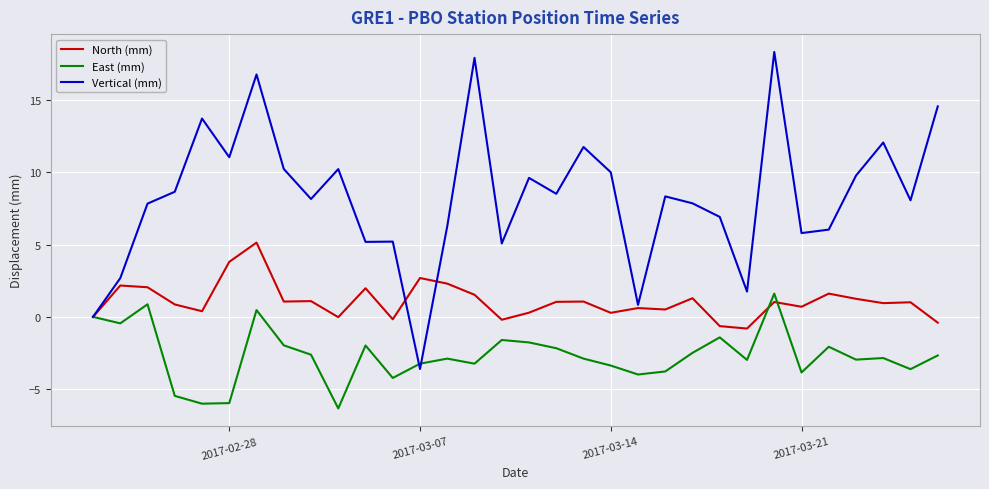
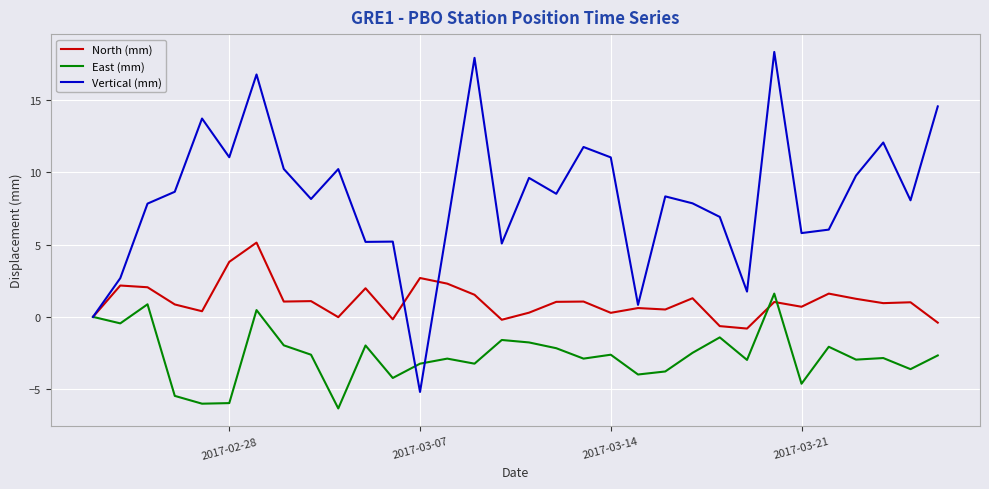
Vertical (mm), 2017-03-07: -3.6 -> -5.2
East (mm), 2017-03-14: -3.4 -> -2.6
Vertical (mm), 2017-03-14: 10.0 -> 11.0
East (mm), 2017-03-21: -3.9 -> -4.6
